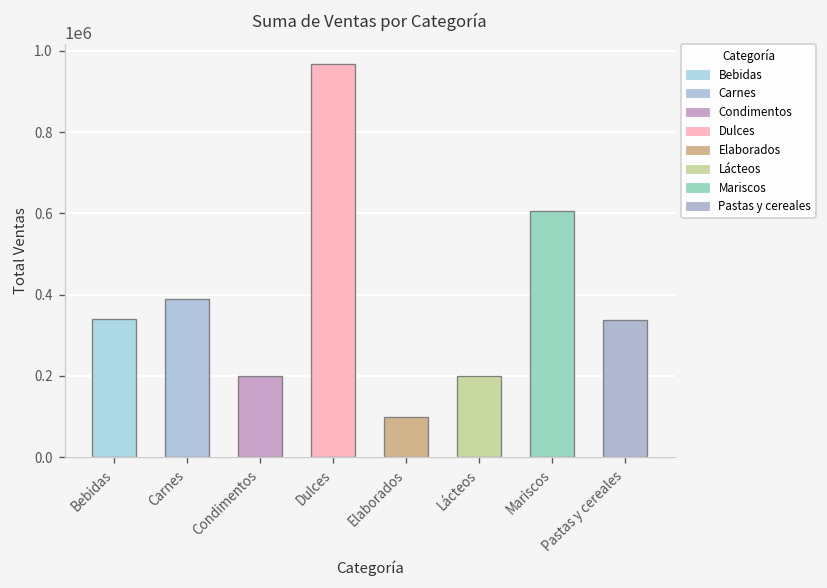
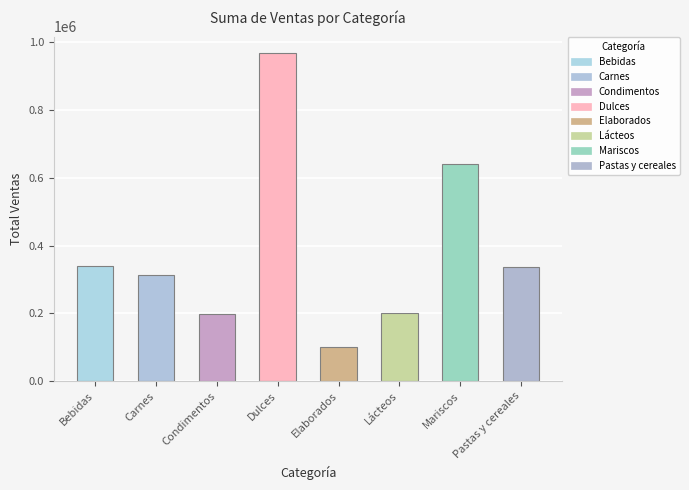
Carnes: 390000 -> 310000
Mariscos: 610000 -> 640000
